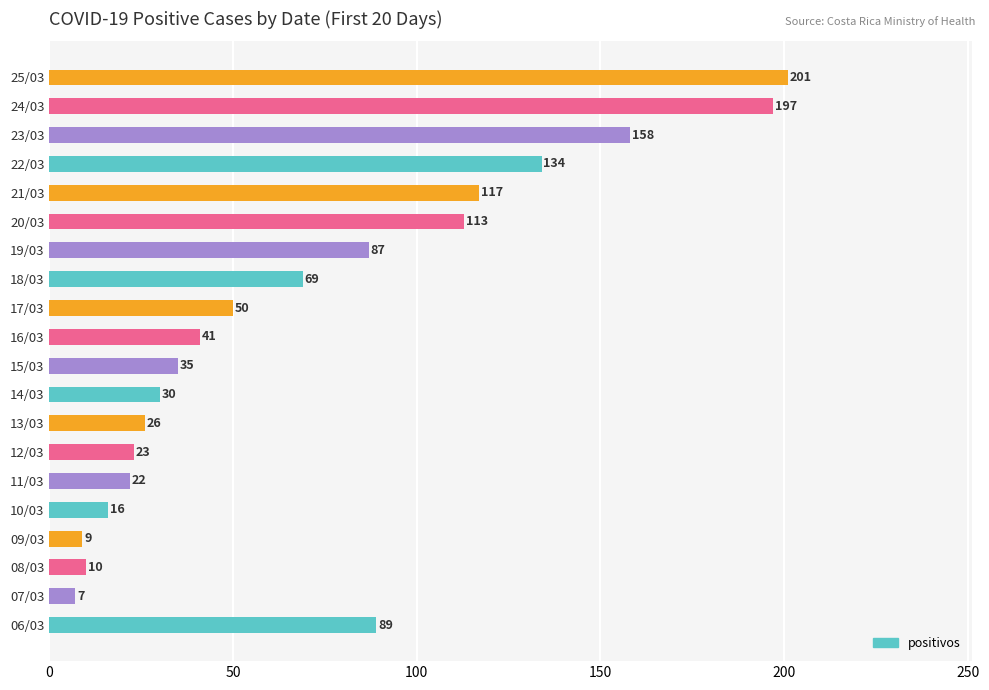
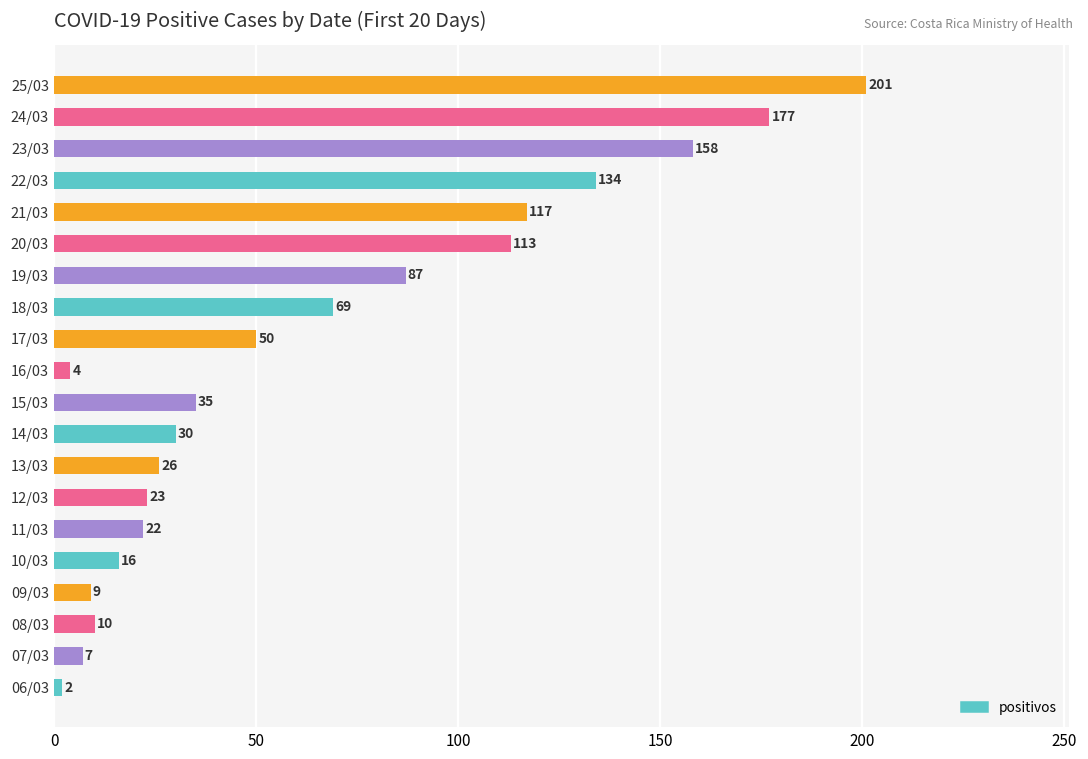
24/03: 197 -> 177
16/03: 41 -> 4
06/03: 89 -> 2
